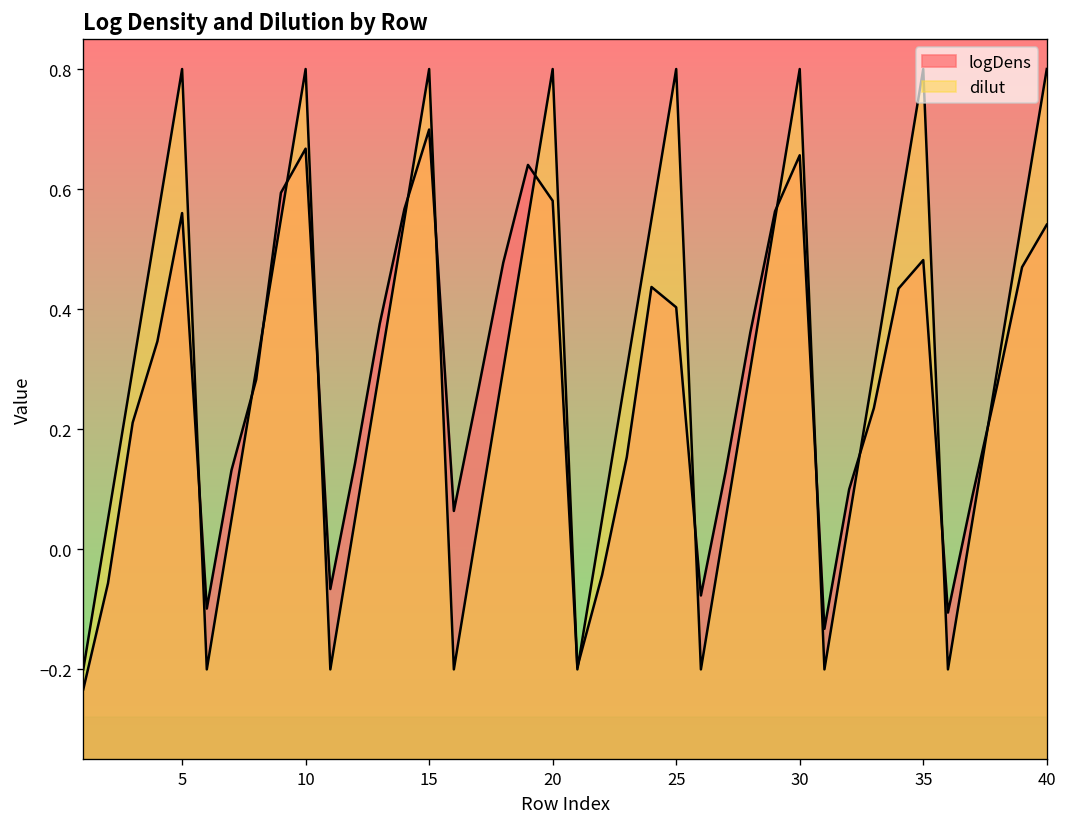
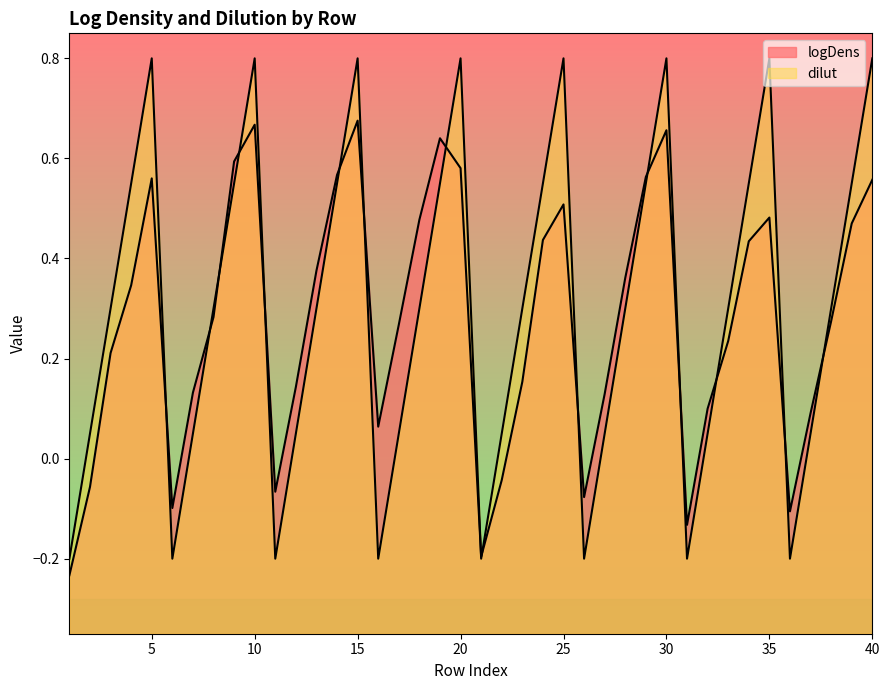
logDens, 15: 0.70 -> 0.68
logDens, 25: 0.40 -> 0.51
logDens, 40: 0.54 -> 0.56
